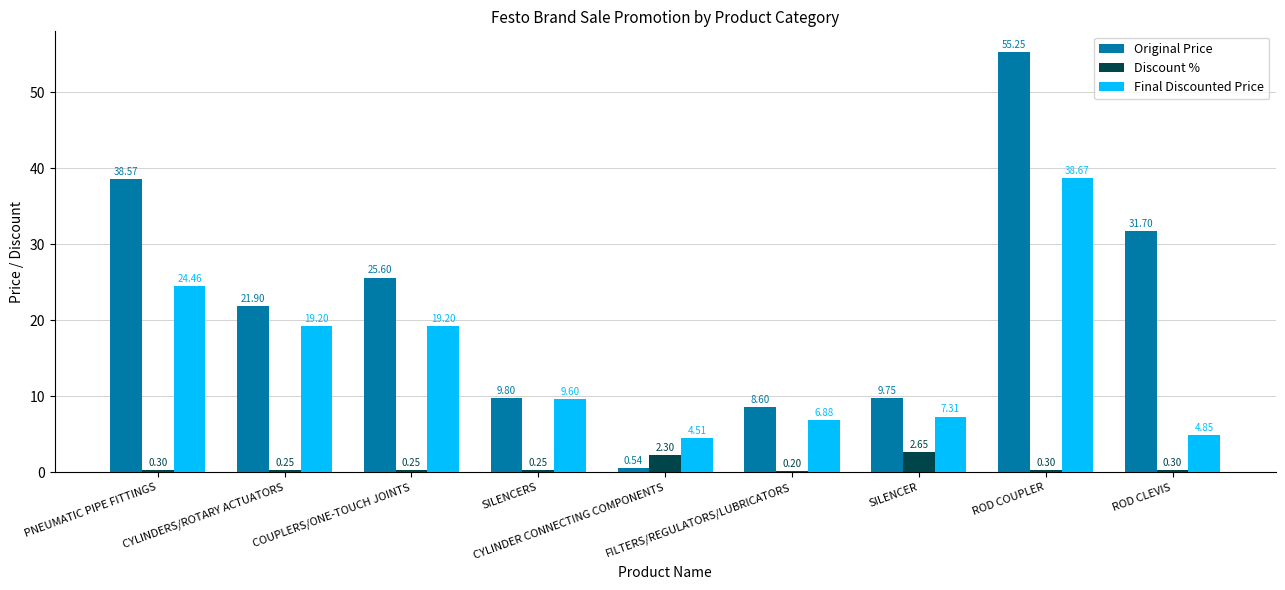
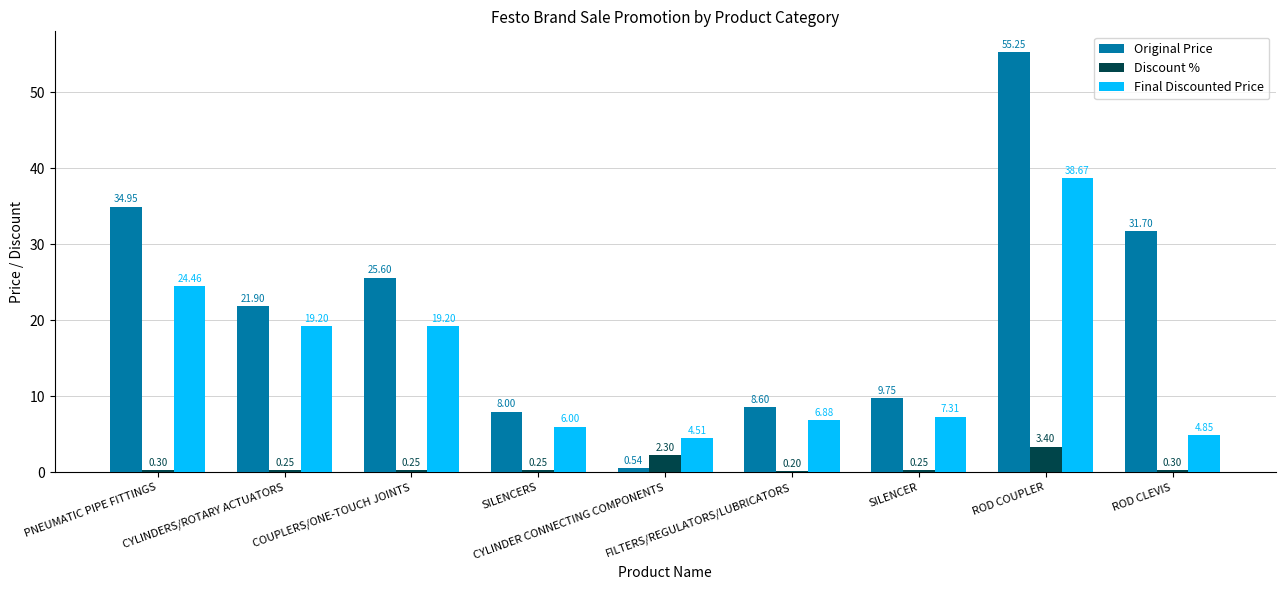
Original Price, PNEUMATIC PIPE FITTINGS: 38.57 -> 34.95
Original Price, SILENCERS: 9.80 -> 8.00
Final Discounted Price, SILENCERS: 9.60 -> 6.00
Discount %, SILENCER: 2.65 -> 0.25
Discount %, ROD COUPLER: 0.30 -> 3.40
